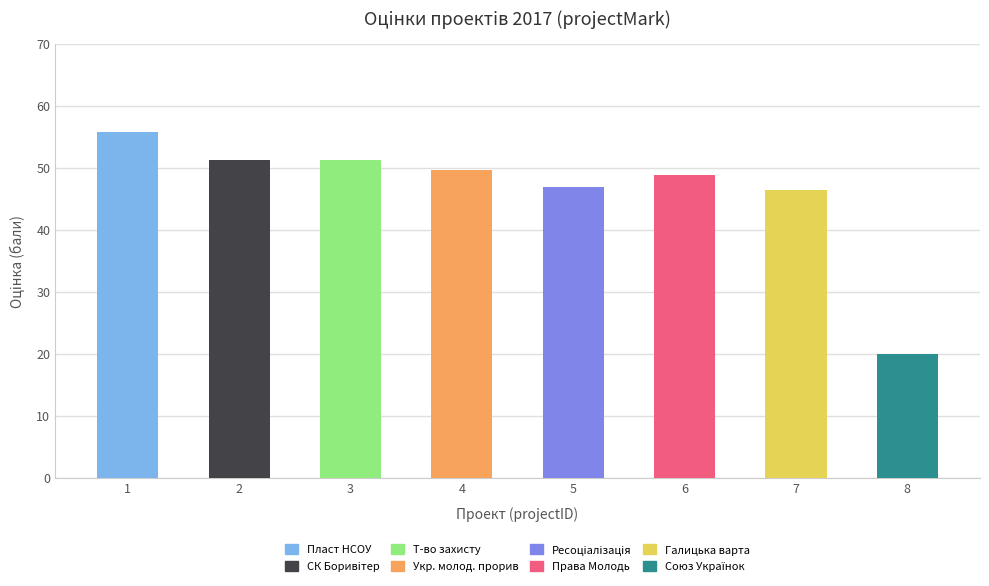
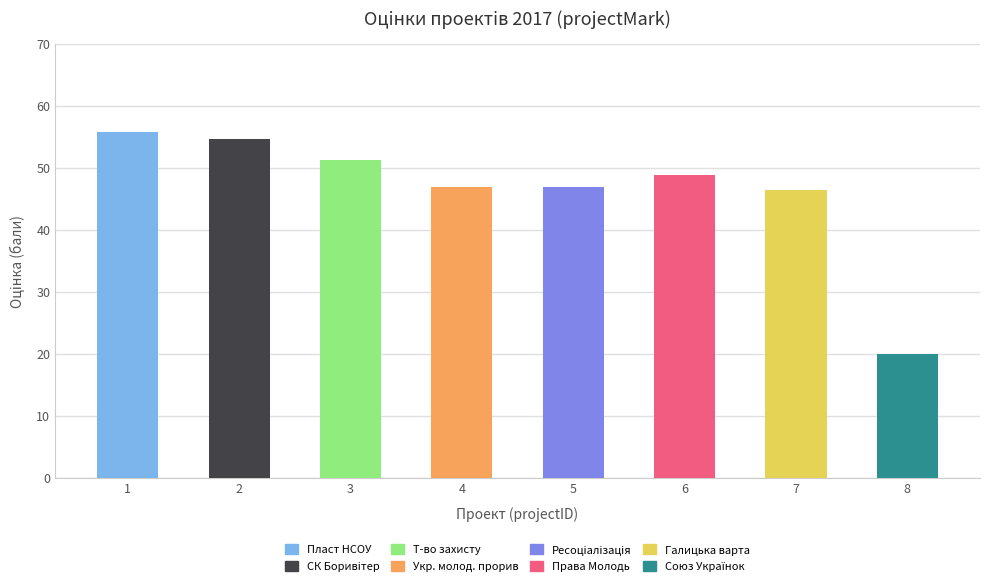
2: 51 -> 55
4: 50 -> 47
